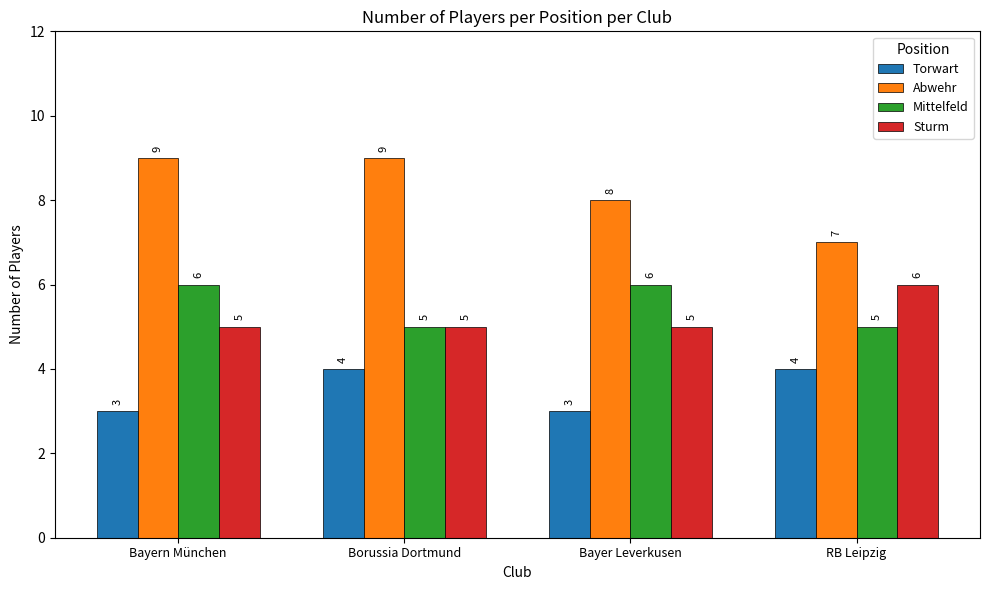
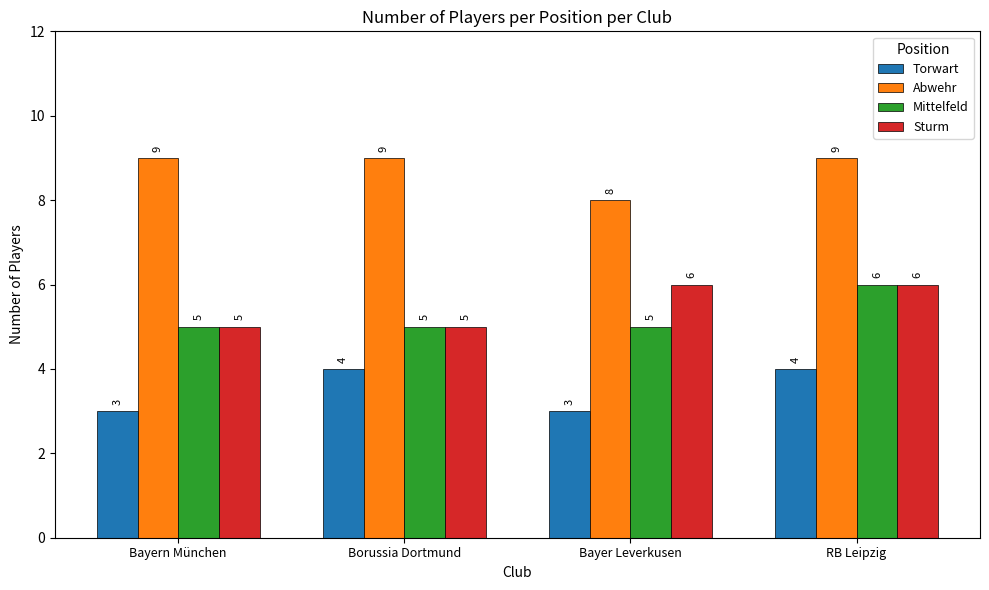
Mittelfeld, Bayern München: 6 -> 5
Mittelfeld, Bayer Leverkusen: 6 -> 5
Sturm, Bayer Leverkusen: 5 -> 6
Abwehr, RB Leipzig: 7 -> 9
Mittelfeld, RB Leipzig: 5 -> 6
